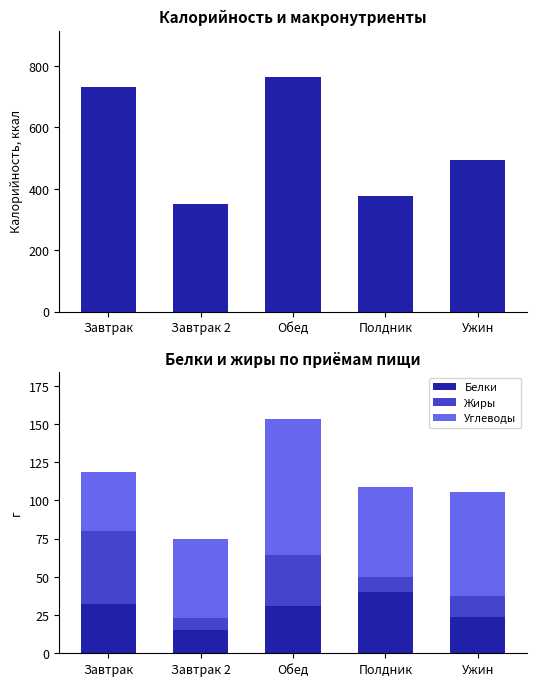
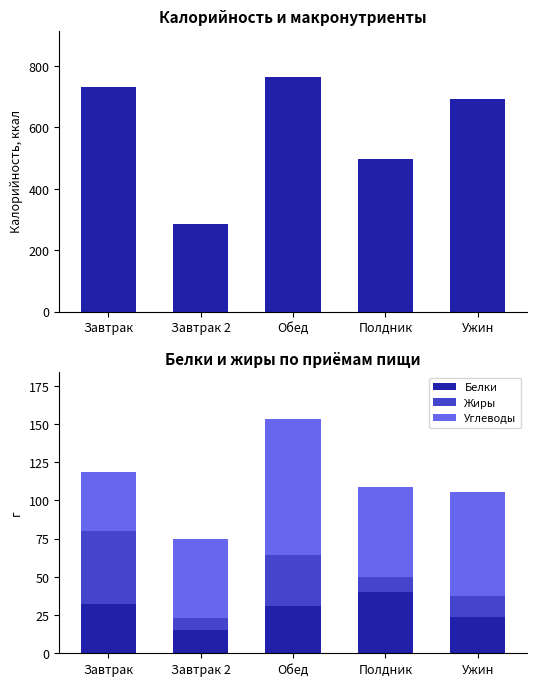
Калорийность и макронутриенты, Завтрак 2: 350 -> 290
Калорийность и макронутриенты, Полдник: 380 -> 500
Калорийность и макронутриенты, Ужин: 490 -> 690
